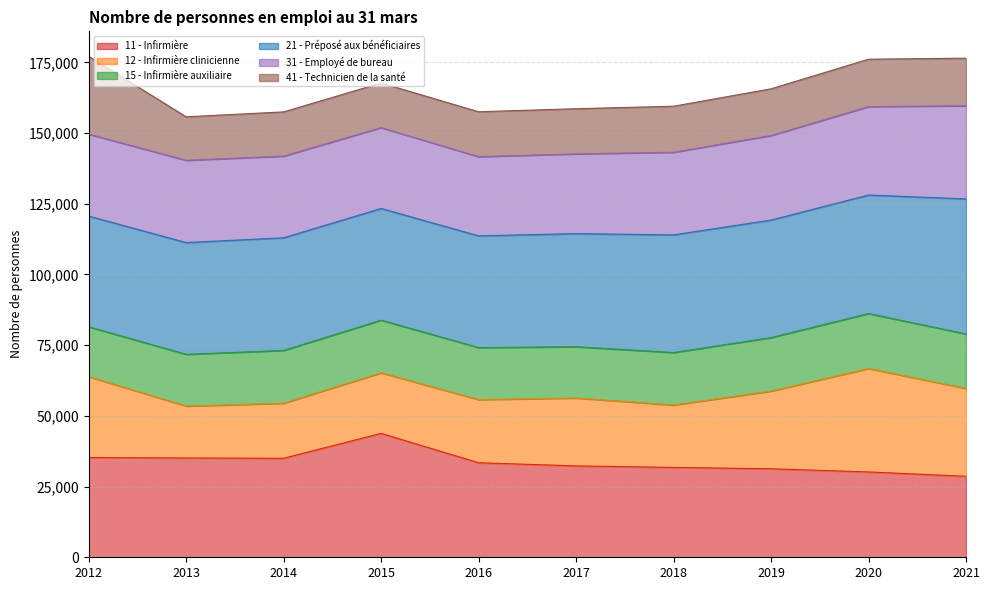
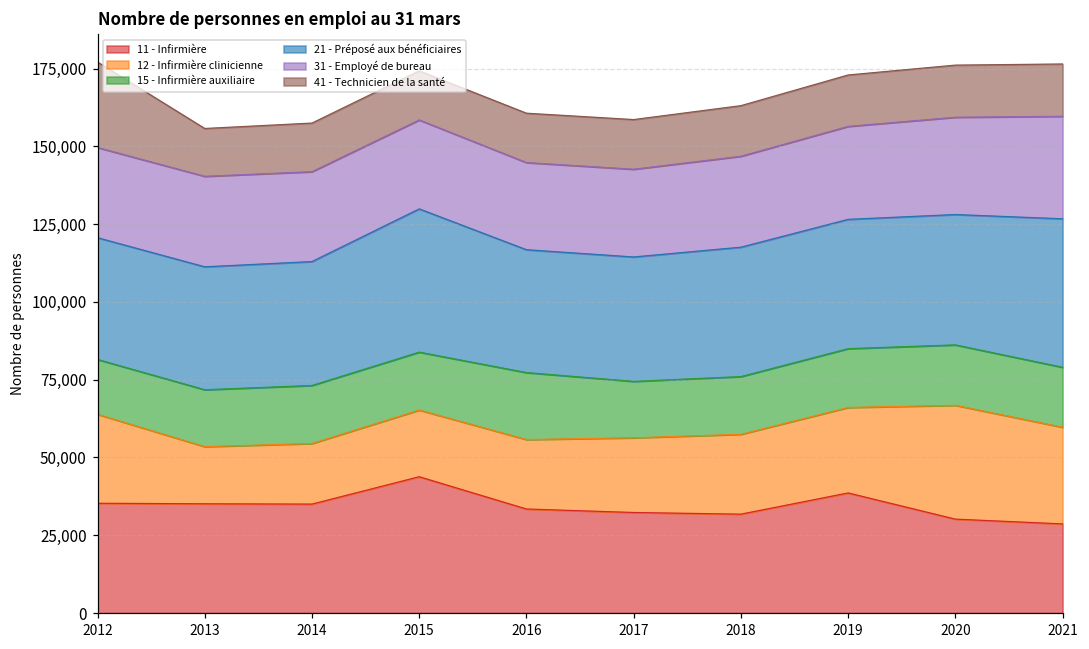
21 - Préposé aux bénéficiaires, 2015: 39,000 -> 46,000
15 - Infirmière auxiliaire, 2016: 18,000 -> 22,000
12 - Infirmière clinicienne, 2018: 22,000 -> 26,000
11 - Infirmière, 2019: 31,000 -> 39,000
